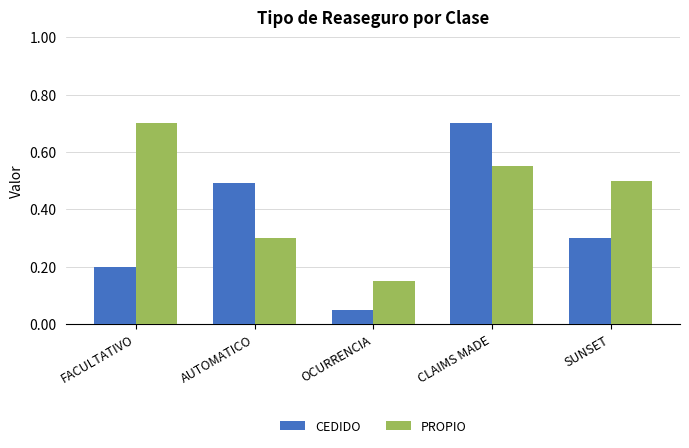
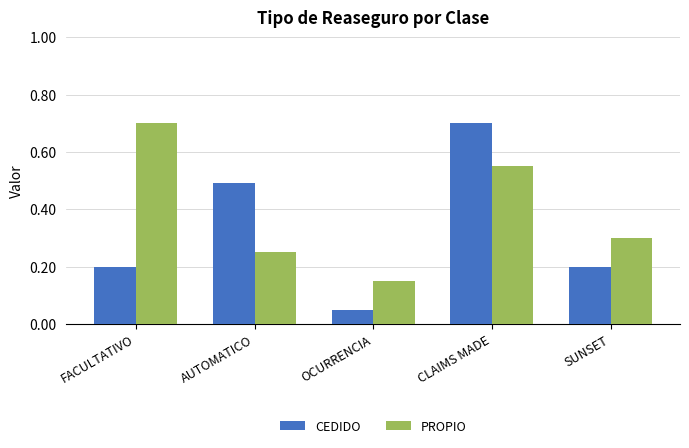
PROPIO, AUTOMATICO: 0.30 -> 0.25
CEDIDO, SUNSET: 0.3 -> 0.2
PROPIO, SUNSET: 0.5 -> 0.3
